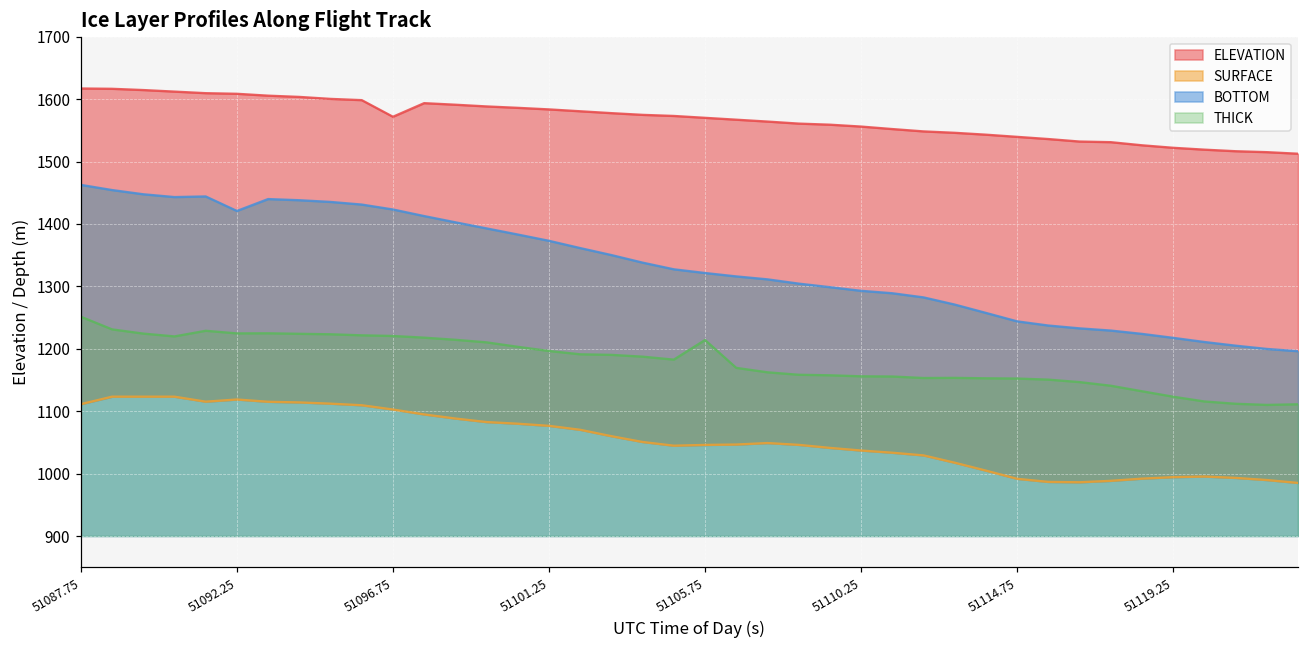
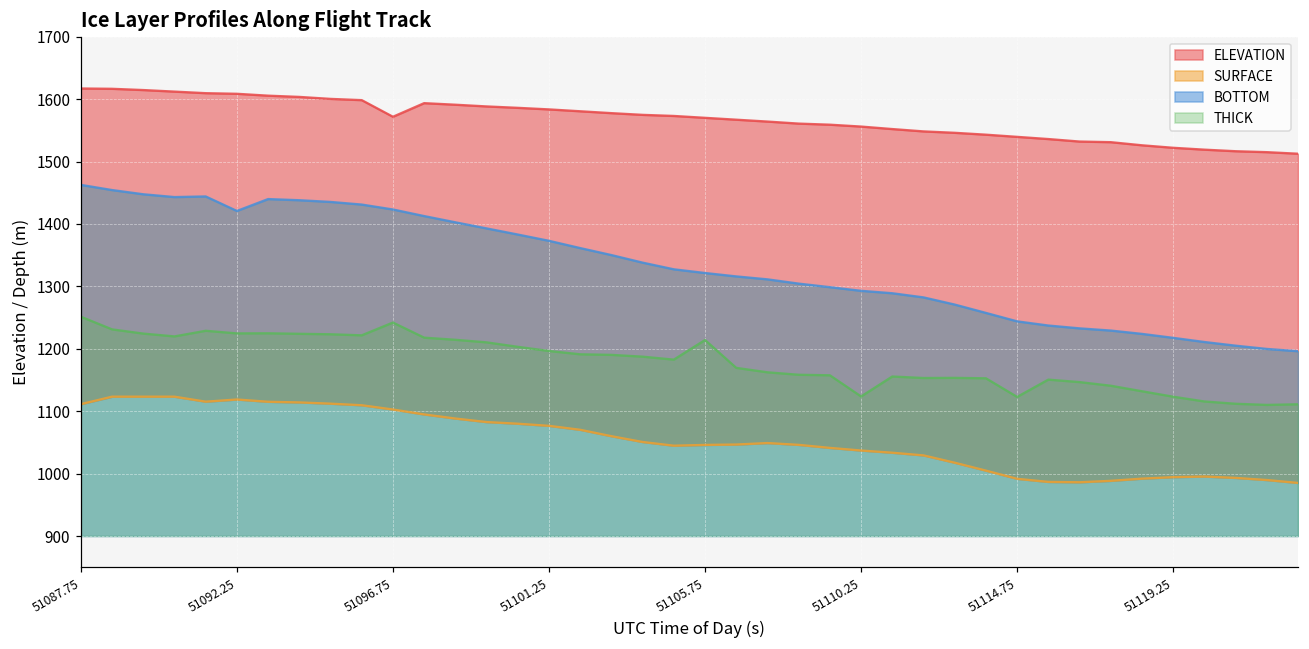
THICK, 51096.75: 1220 -> 1240
THICK, 51110.25: 1160 -> 1120
THICK, 51114.75: 1150 -> 1120
